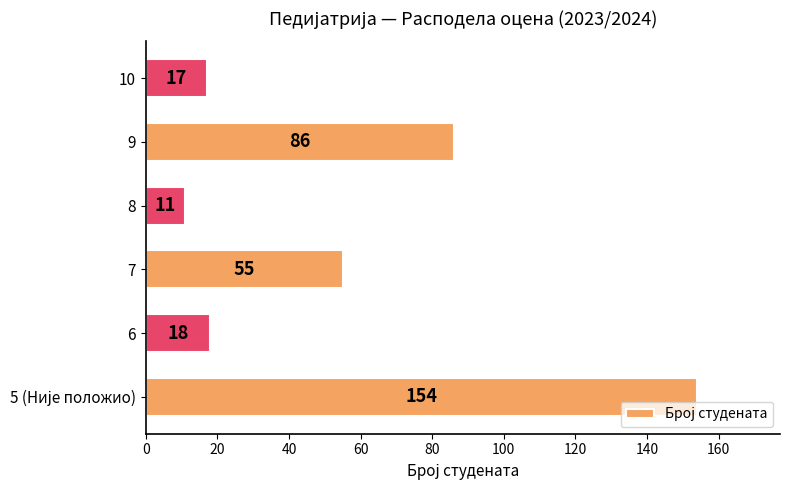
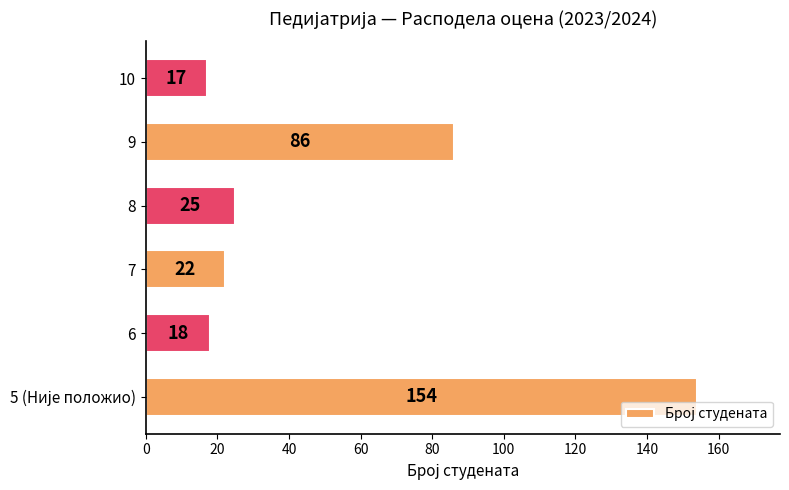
8: 11 -> 25
7: 55 -> 22
